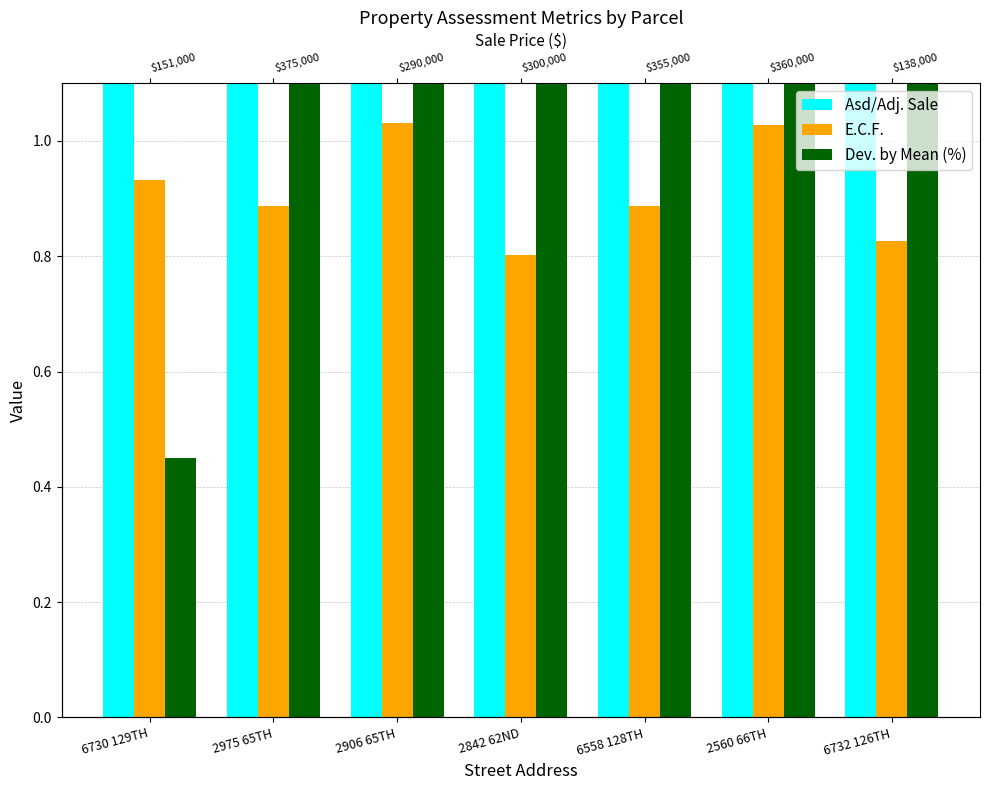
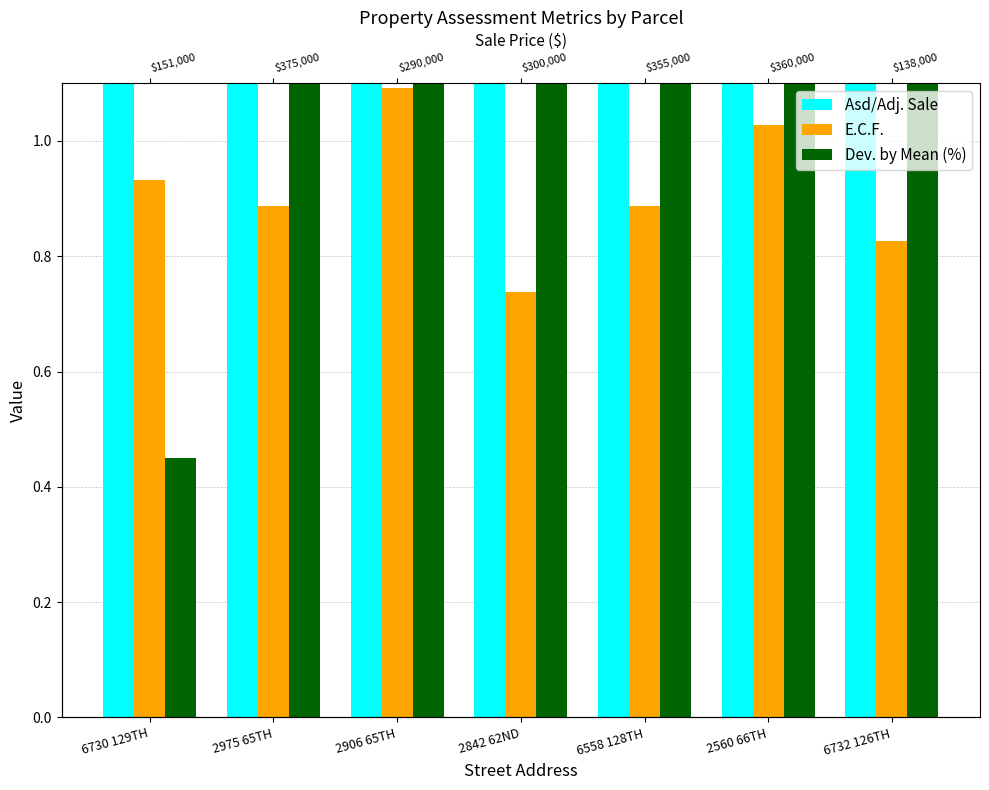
E.C.F., 2906 65TH: 1.03 -> 1.09
E.C.F., 2842 62ND: 0.80 -> 0.74
